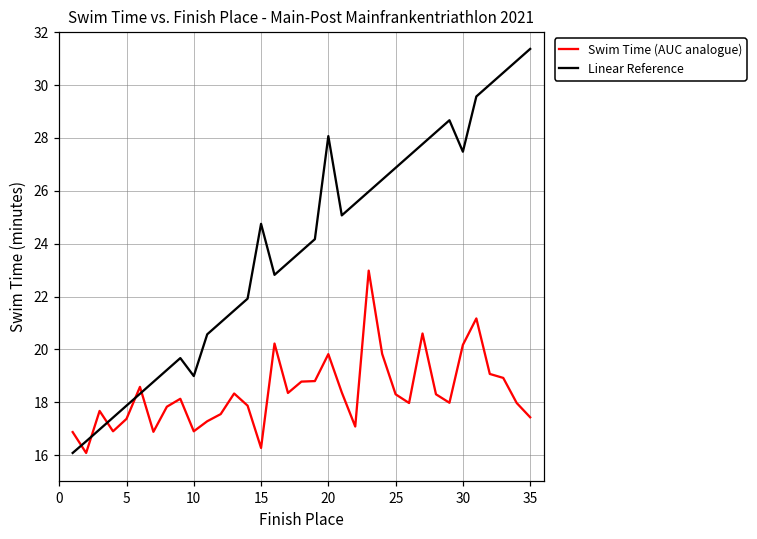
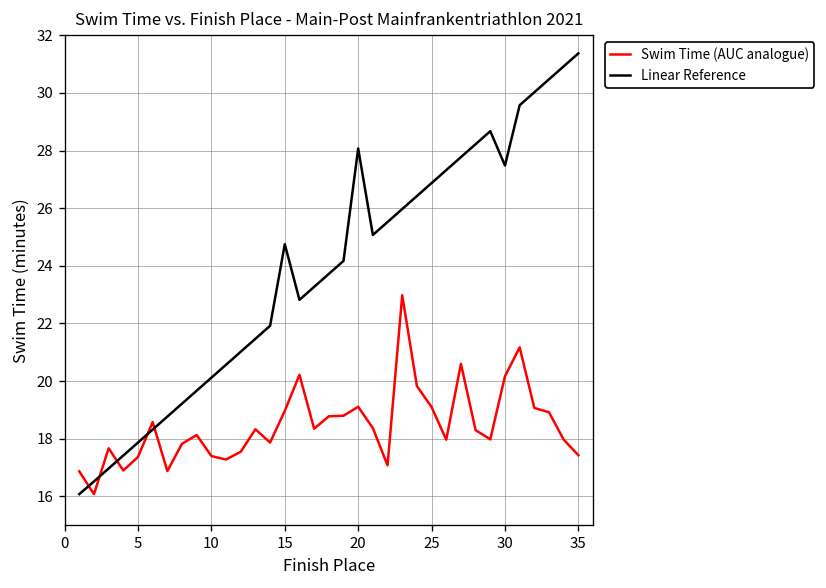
Swim Time (AUC analogue), 10: 16.9 -> 17.4
Linear Reference, 10: 19.0 -> 20.1
Swim Time (AUC analogue), 15: 16.3 -> 19.0
Swim Time (AUC analogue), 20: 19.8 -> 19.1
Swim Time (AUC analogue), 25: 18.3 -> 19.1
